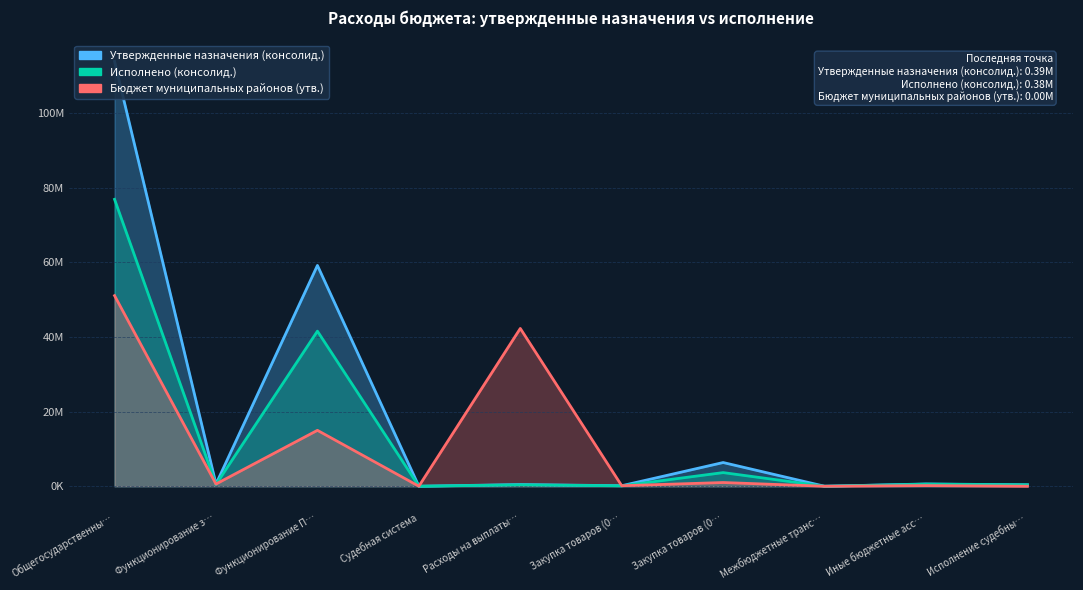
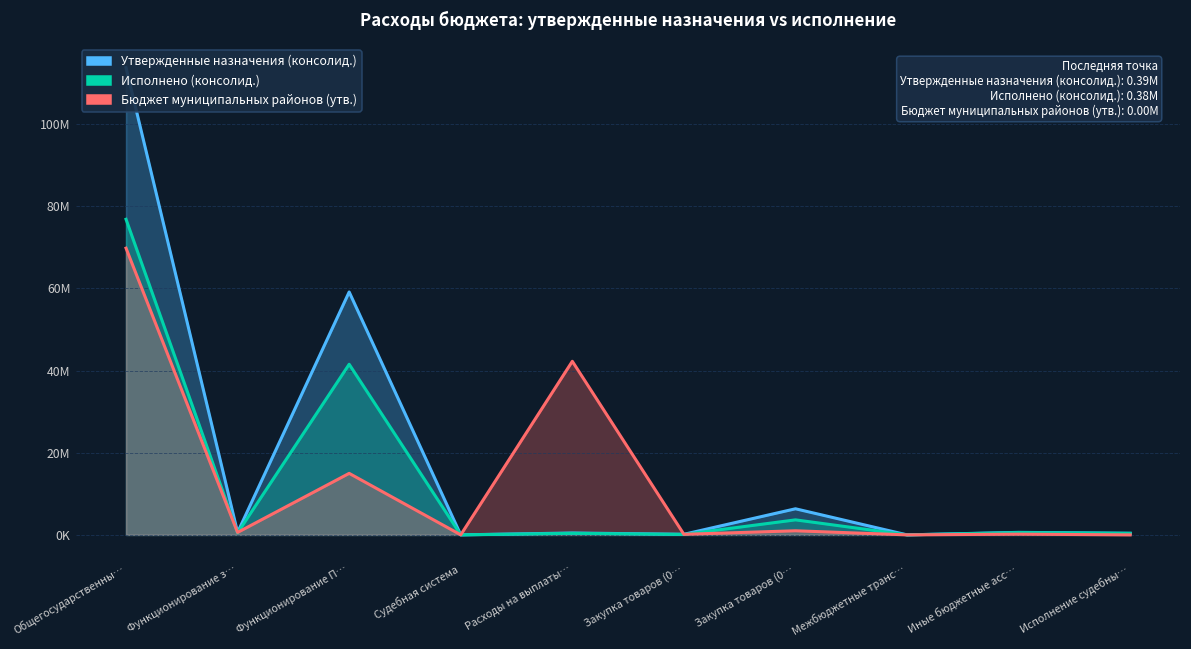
Бюджет муниципальных районов (утв.), Общегосударственны…: 51000000 -> 70000000
